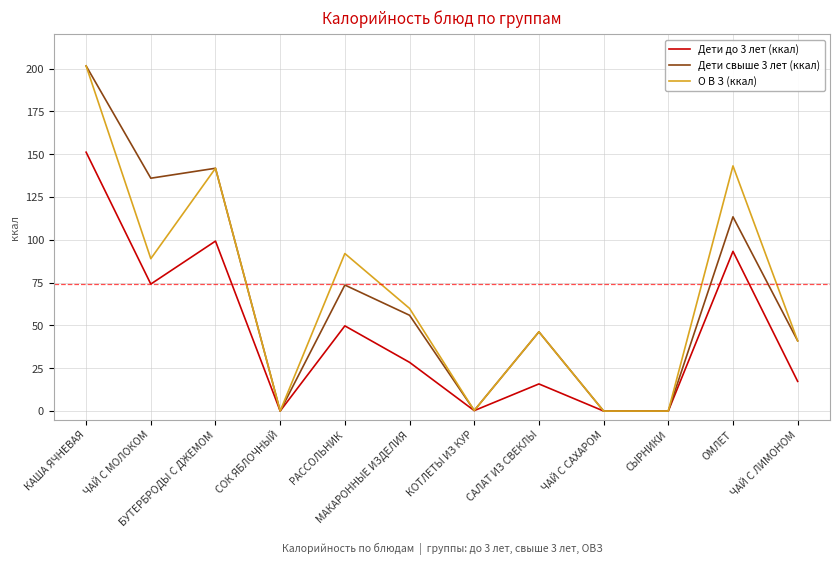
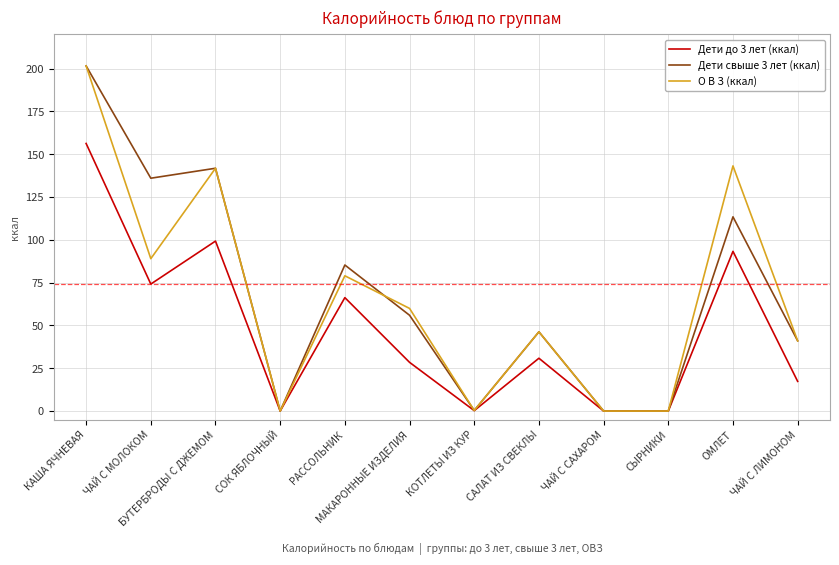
Дети до 3 лет (ккал), КАША ЯЧНЕВАЯ: 151 -> 156
Дети до 3 лет (ккал), РАССОЛЬНИК: 50 -> 66
Дети свыше 3 лет (ккал), РАССОЛЬНИК: 74 -> 85
О В З (ккал), РАССОЛЬНИК: 92 -> 79
Дети до 3 лет (ккал), САЛАТ ИЗ СВЕКЛЫ: 16 -> 31
